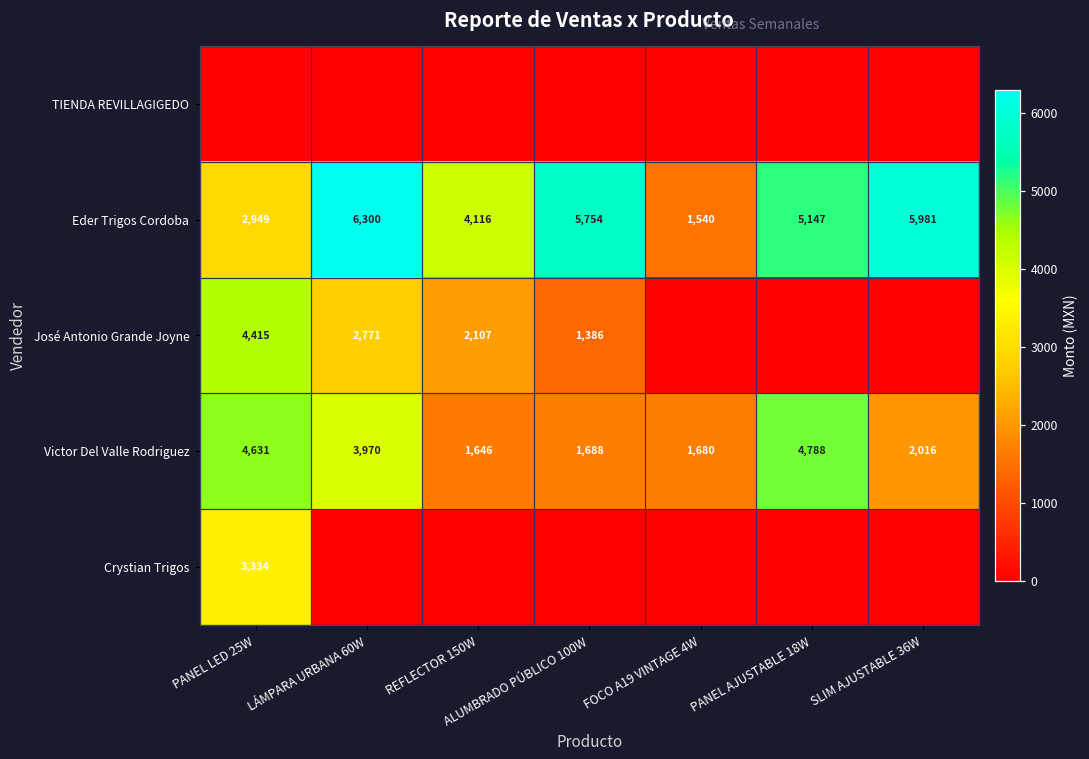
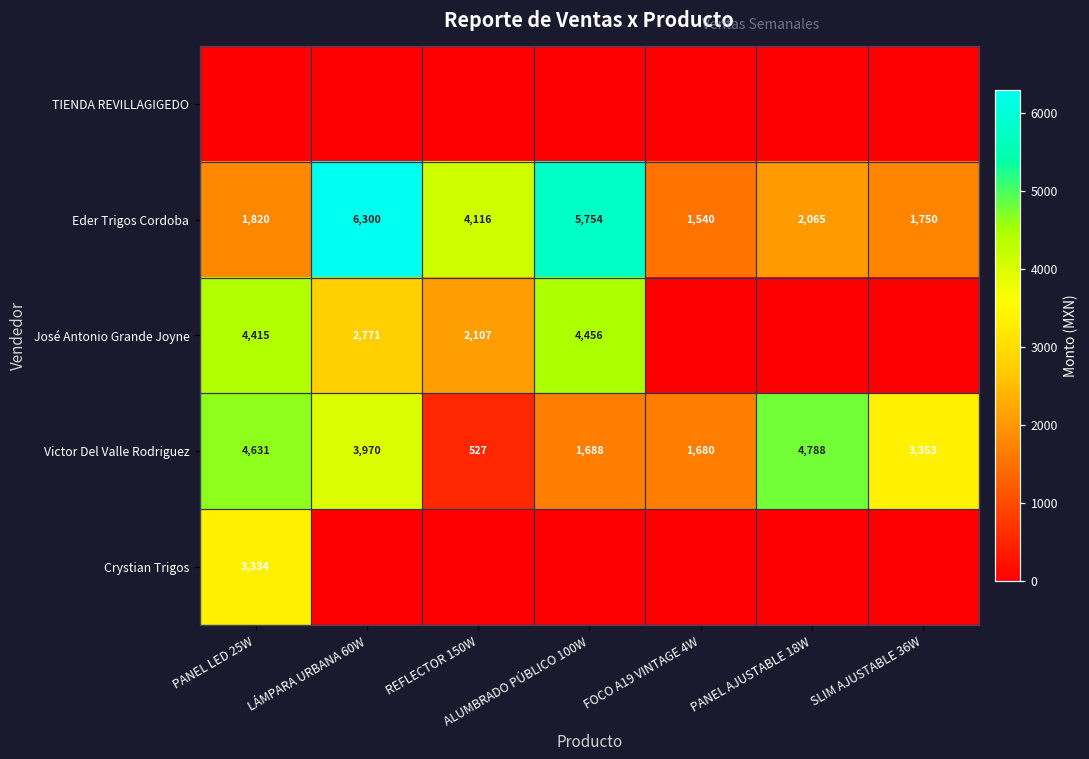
Eder Trigos Cordoba, PANEL LED 25W: 2,949 -> 1,820
Eder Trigos Cordoba, PANEL AJUSTABLE 18W: 5,147 -> 2,065
Eder Trigos Cordoba, SLIM AJUSTABLE 36W: 5,981 -> 1,750
José Antonio Grande Joyne, ALUMBRADO PÚBLICO 100W: 1,386 -> 4,456
Victor Del Valle Rodriguez, REFLECTOR 150W: 1,646 -> 527
Victor Del Valle Rodriguez, SLIM AJUSTABLE 36W: 2,016 -> 3,353
